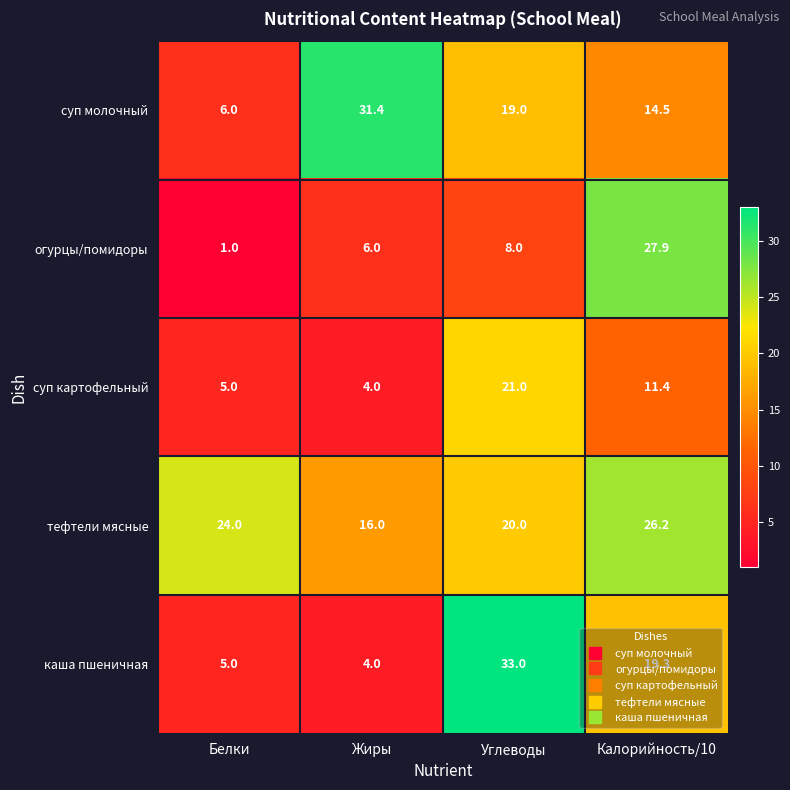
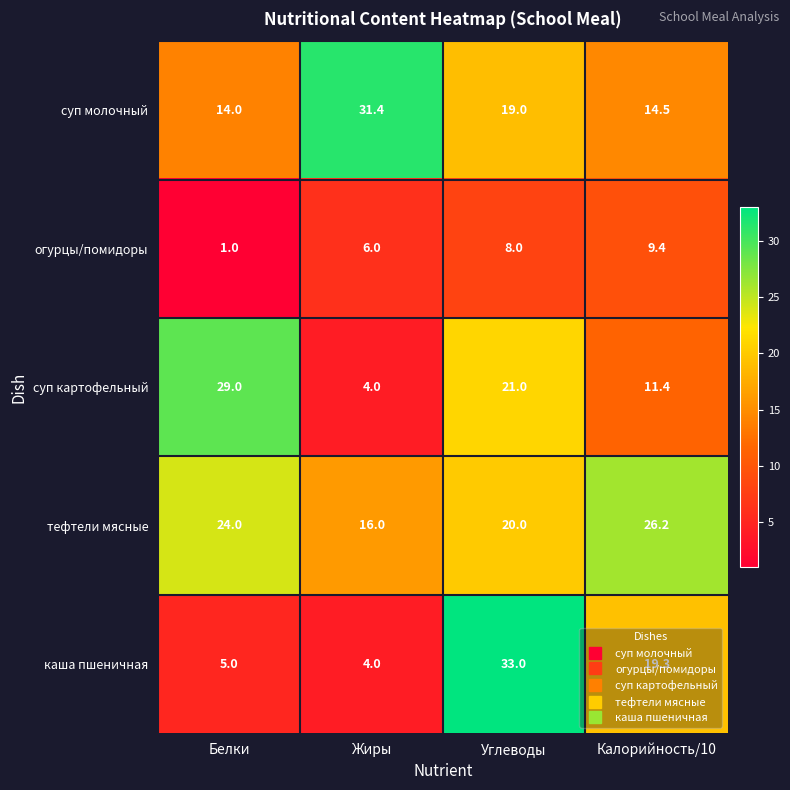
суп молочный, Белки: 6.0 -> 14.0
огурцы/помидоры, Калорийность/10: 27.9 -> 9.4
суп картофельный, Белки: 5.0 -> 29.0
